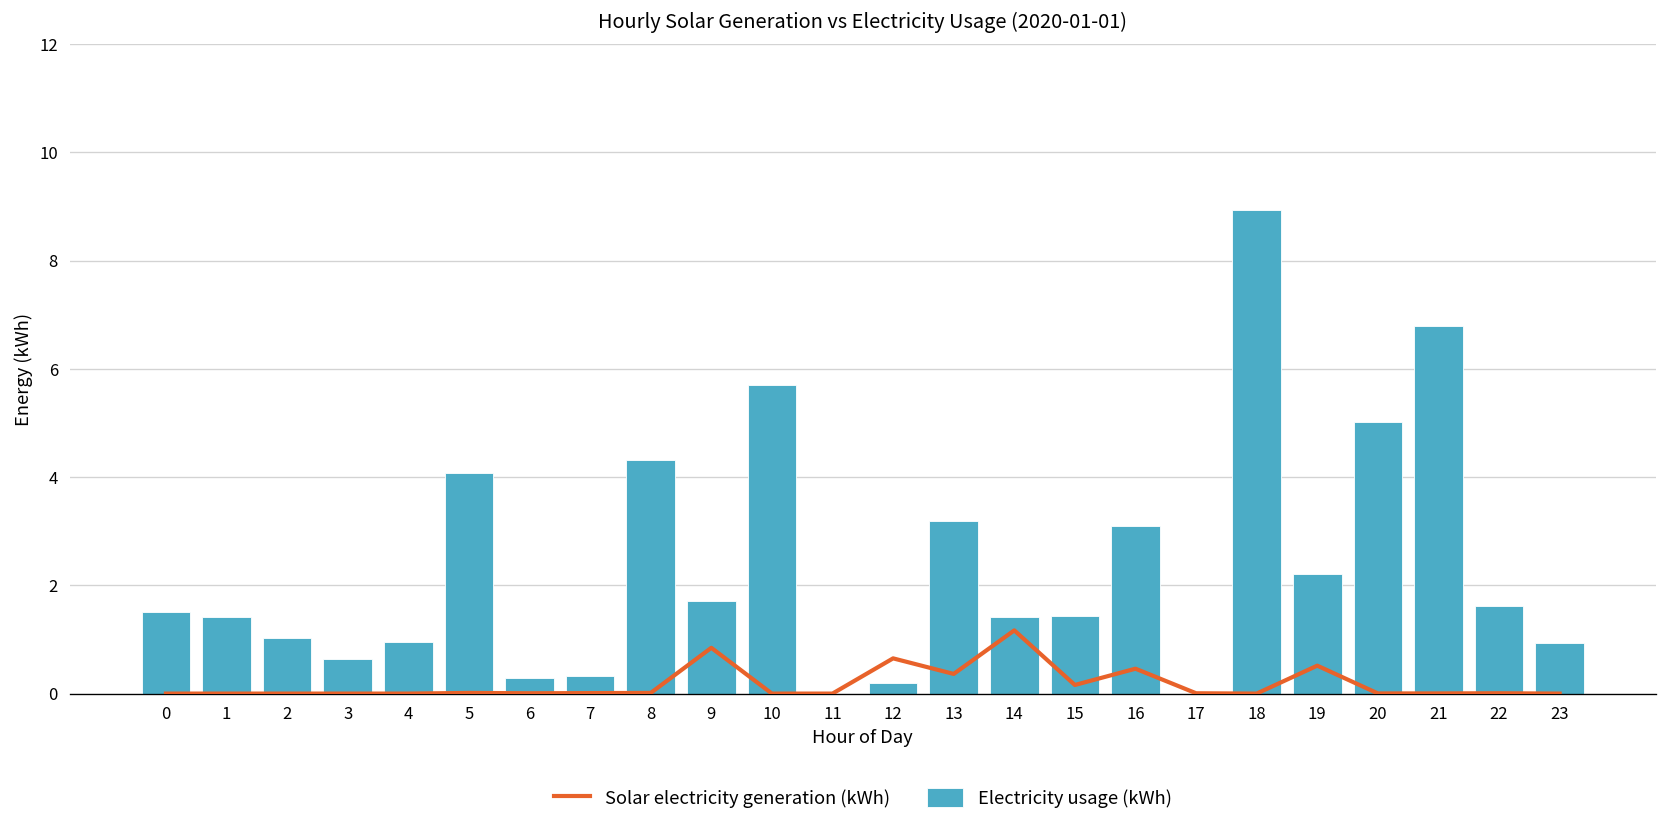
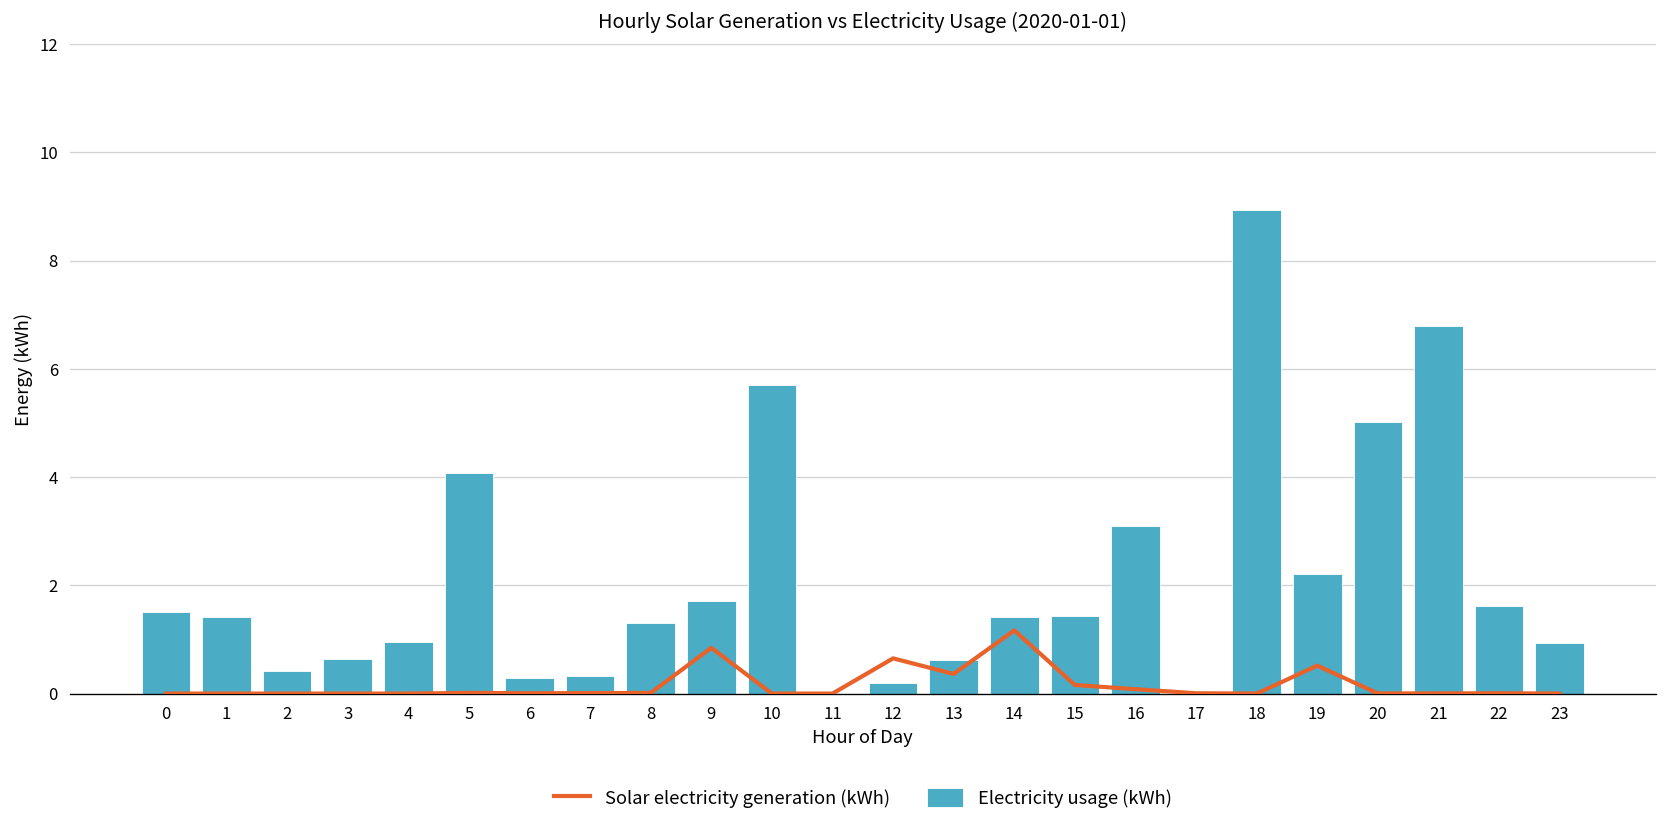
Electricity usage (kWh), 2: 1.0 -> 0.4
Electricity usage (kWh), 8: 4.3 -> 1.3
Electricity usage (kWh), 13: 3.2 -> 0.6
Solar electricity generation (kWh), 16: 0.5 -> 0.1
